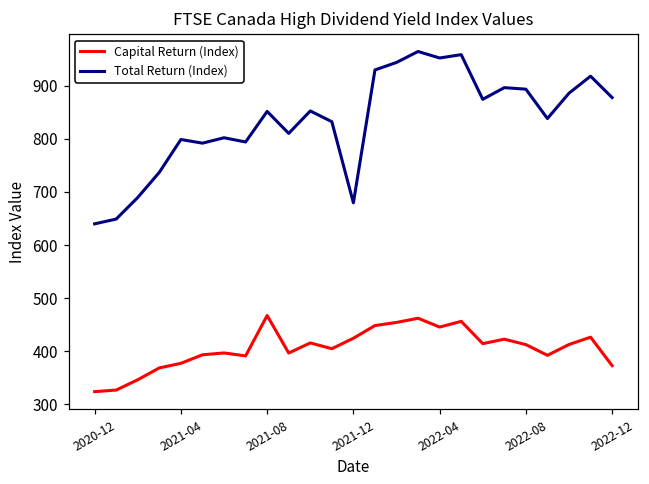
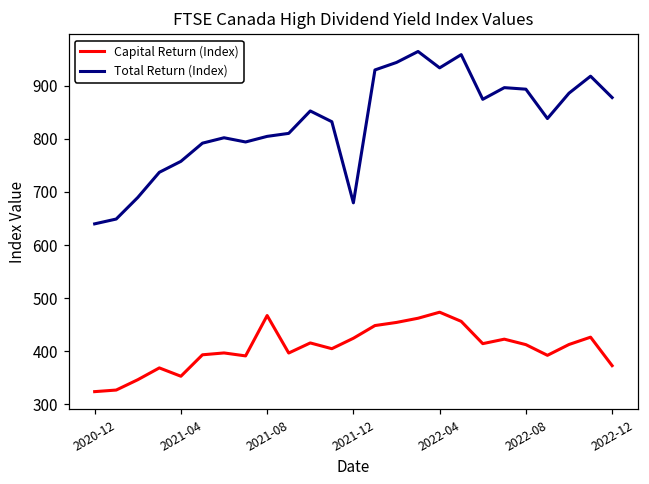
Capital Return (Index), 2021-04: 380 -> 350
Total Return (Index), 2021-04: 800 -> 760
Total Return (Index), 2021-08: 850 -> 800
Capital Return (Index), 2022-04: 450 -> 470
Total Return (Index), 2022-04: 950 -> 930
